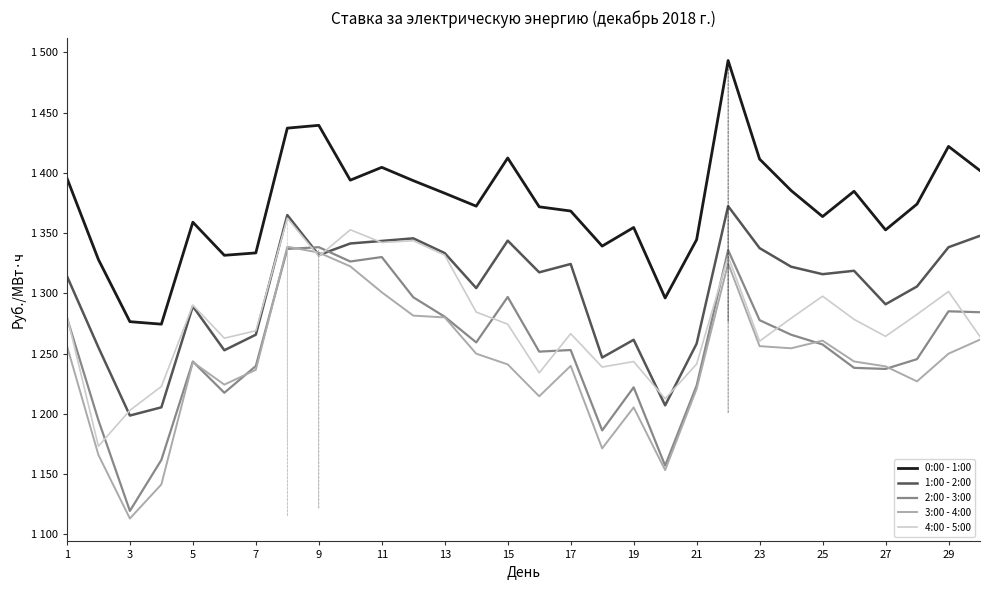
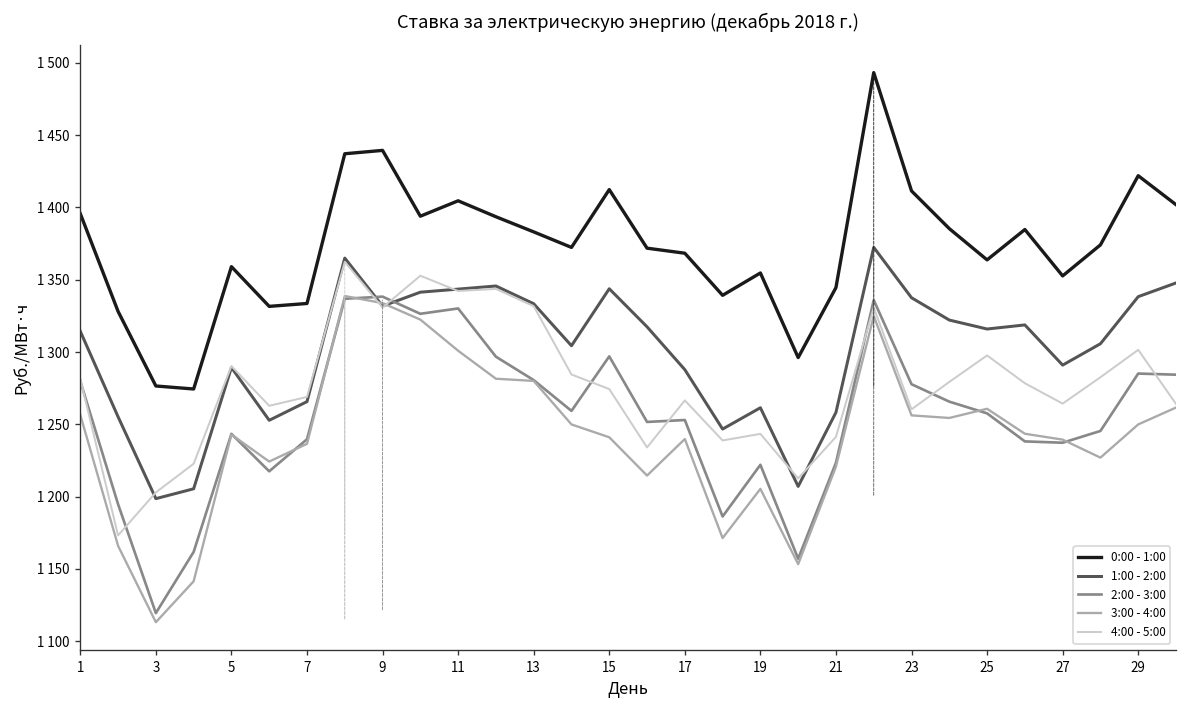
1:00 - 2:00, 17: 1324 -> 1288
